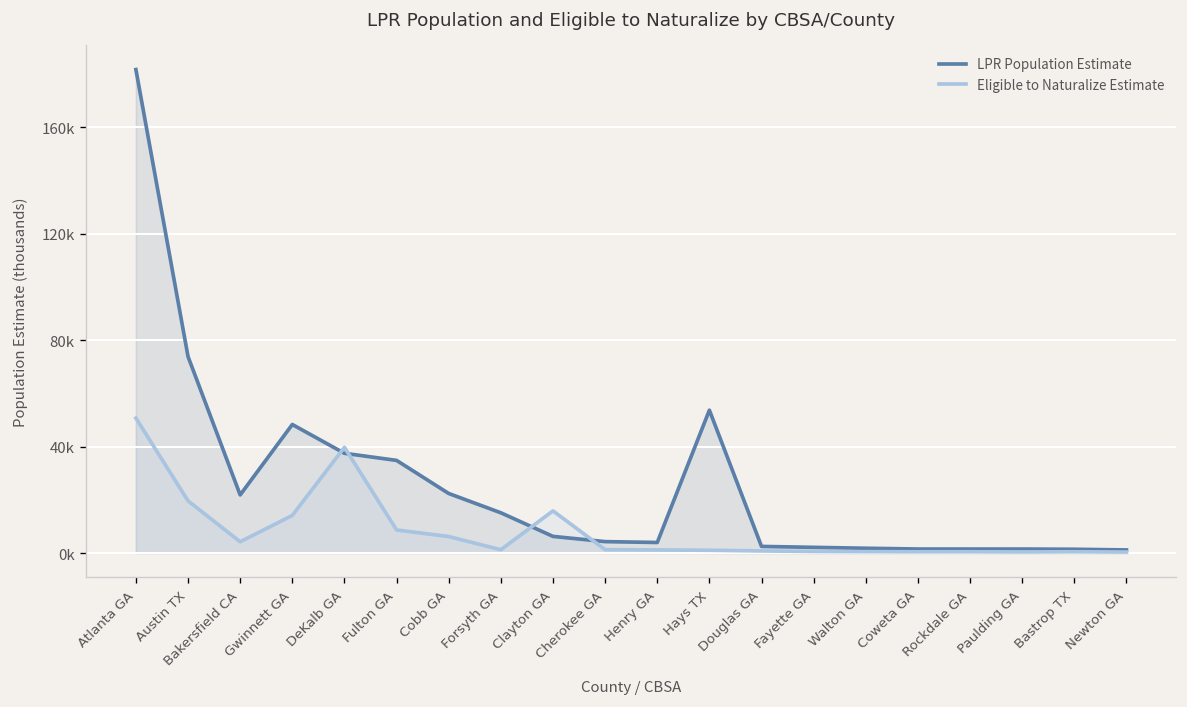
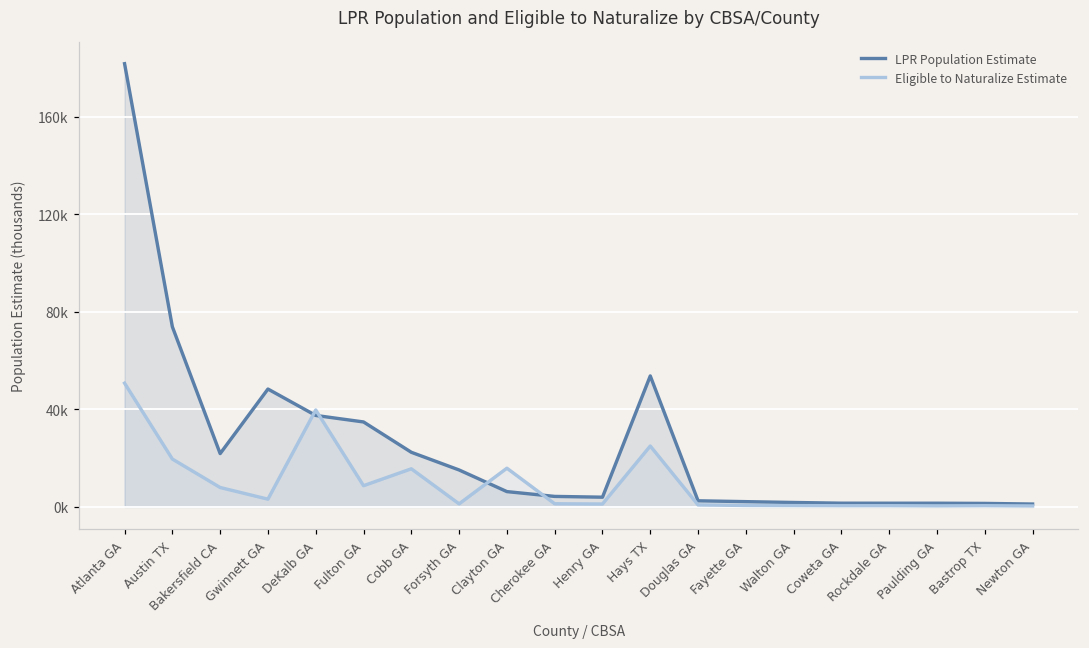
Eligible to Naturalize Estimate, Bakersfield CA: 4000 -> 8000
Eligible to Naturalize Estimate, Gwinnett GA: 14000 -> 3000
Eligible to Naturalize Estimate, Cobb GA: 6000 -> 16000
Eligible to Naturalize Estimate, Hays TX: 1000 -> 25000
